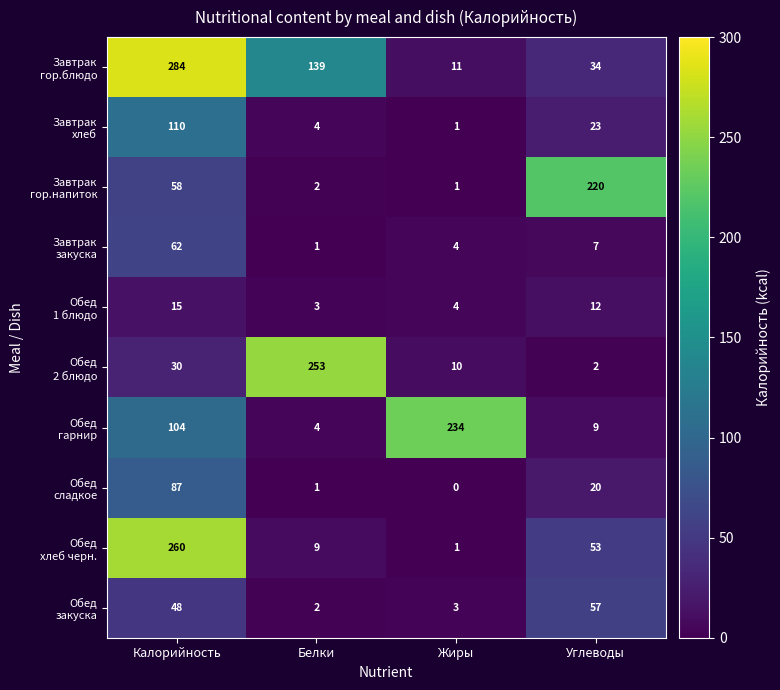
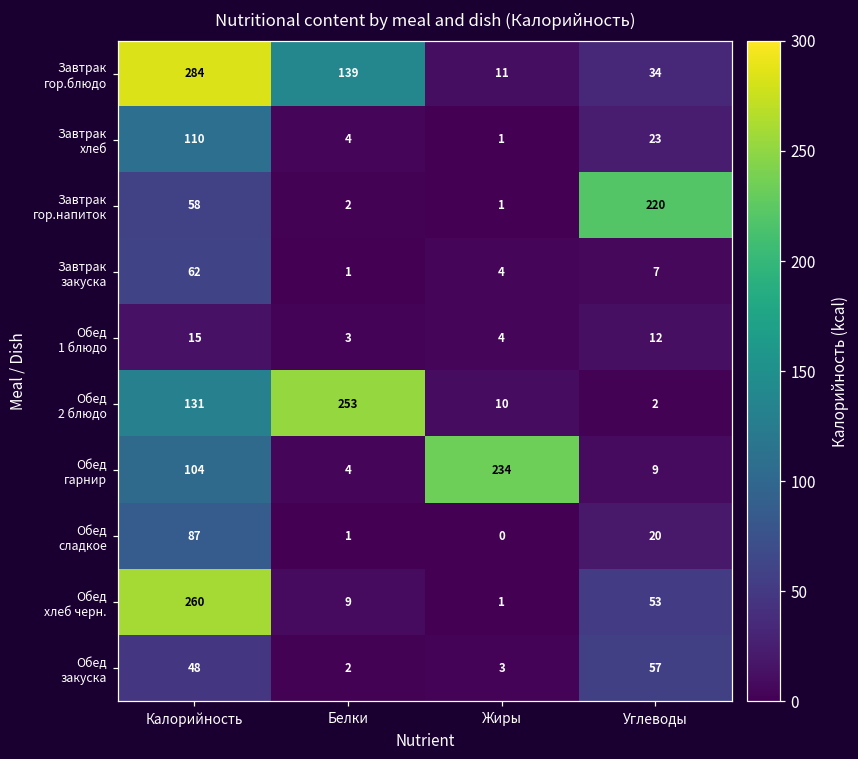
Обед 2 блюдо, Калорийность: 30 -> 131
